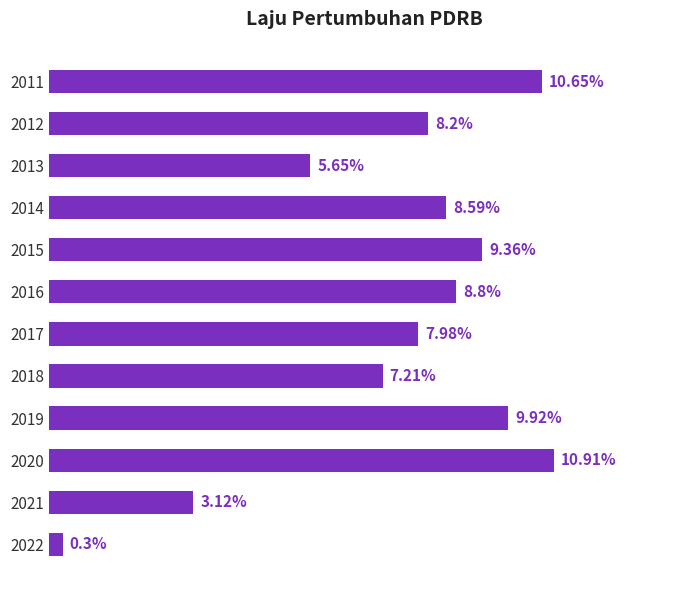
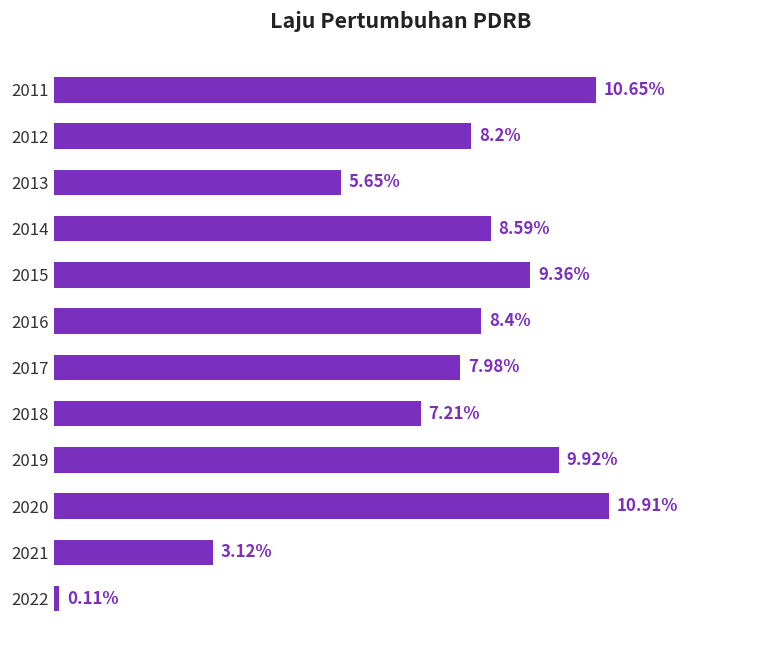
2016: 8.8% -> 8.4%
2022: 0.3% -> 0.11%
